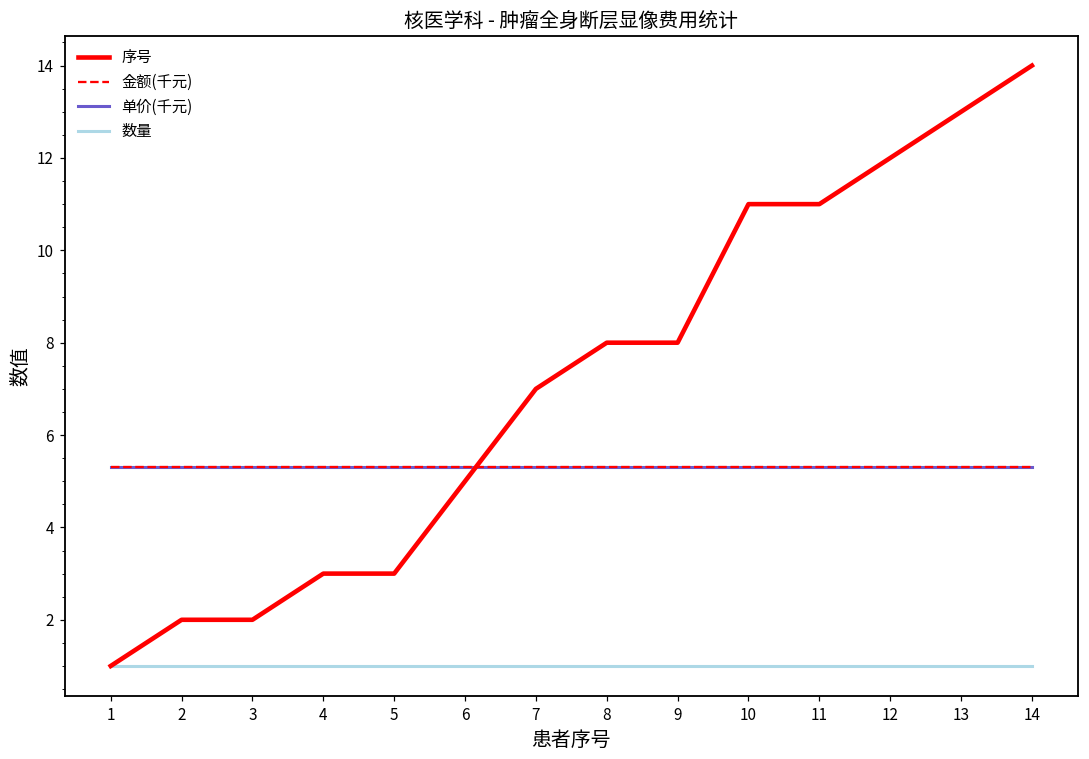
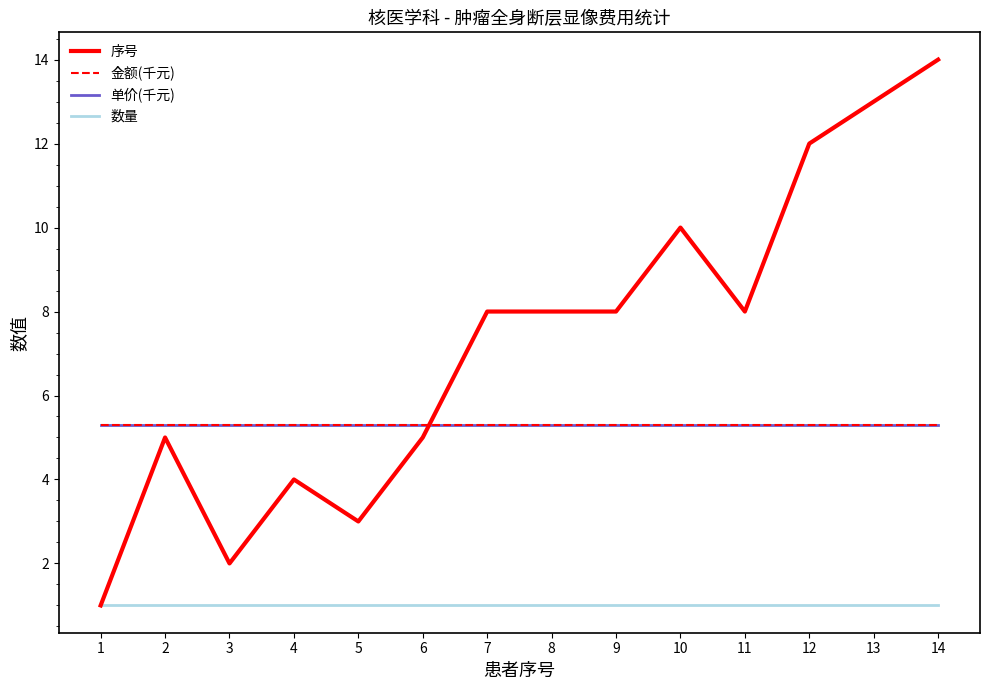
序号, 2: 2 -> 5
序号, 4: 3 -> 4
序号, 7: 7 -> 8
序号, 10: 11 -> 10
序号, 11: 11 -> 8
